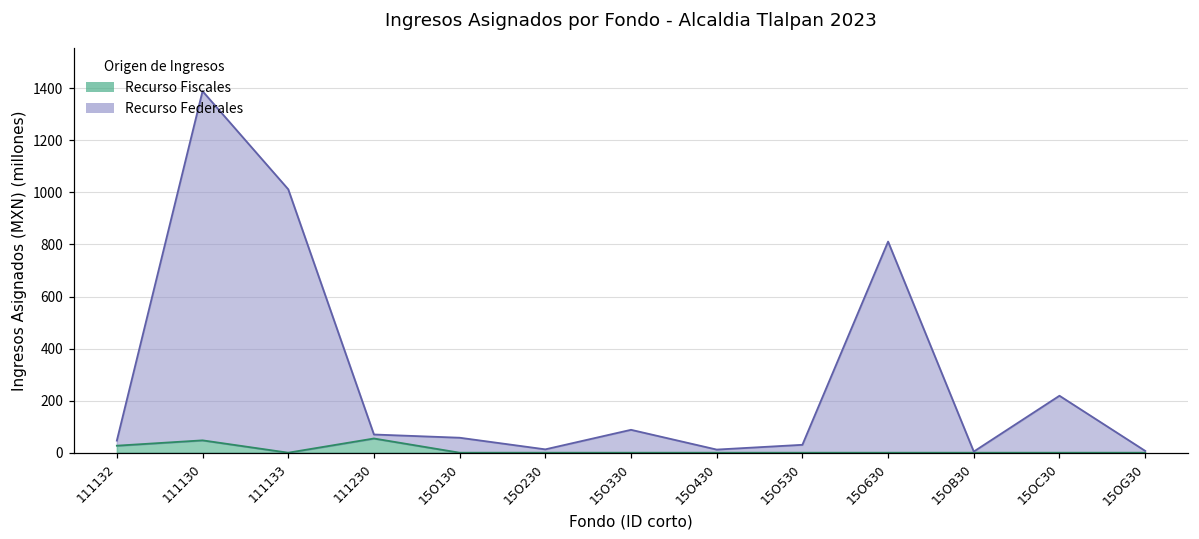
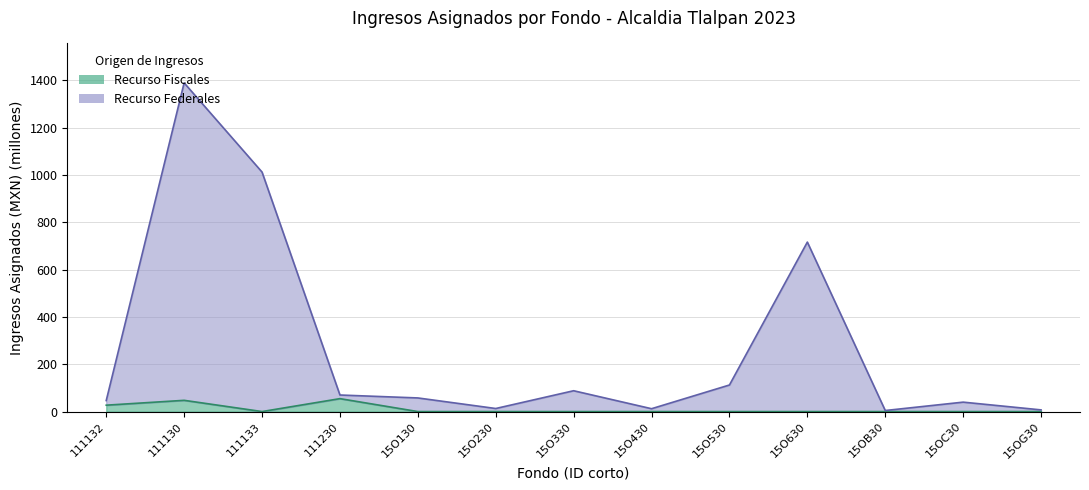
Recurso Federales, 15O530: 30 -> 110
Recurso Federales, 15O630: 810 -> 720
Recurso Federales, 15OC30: 220 -> 40
